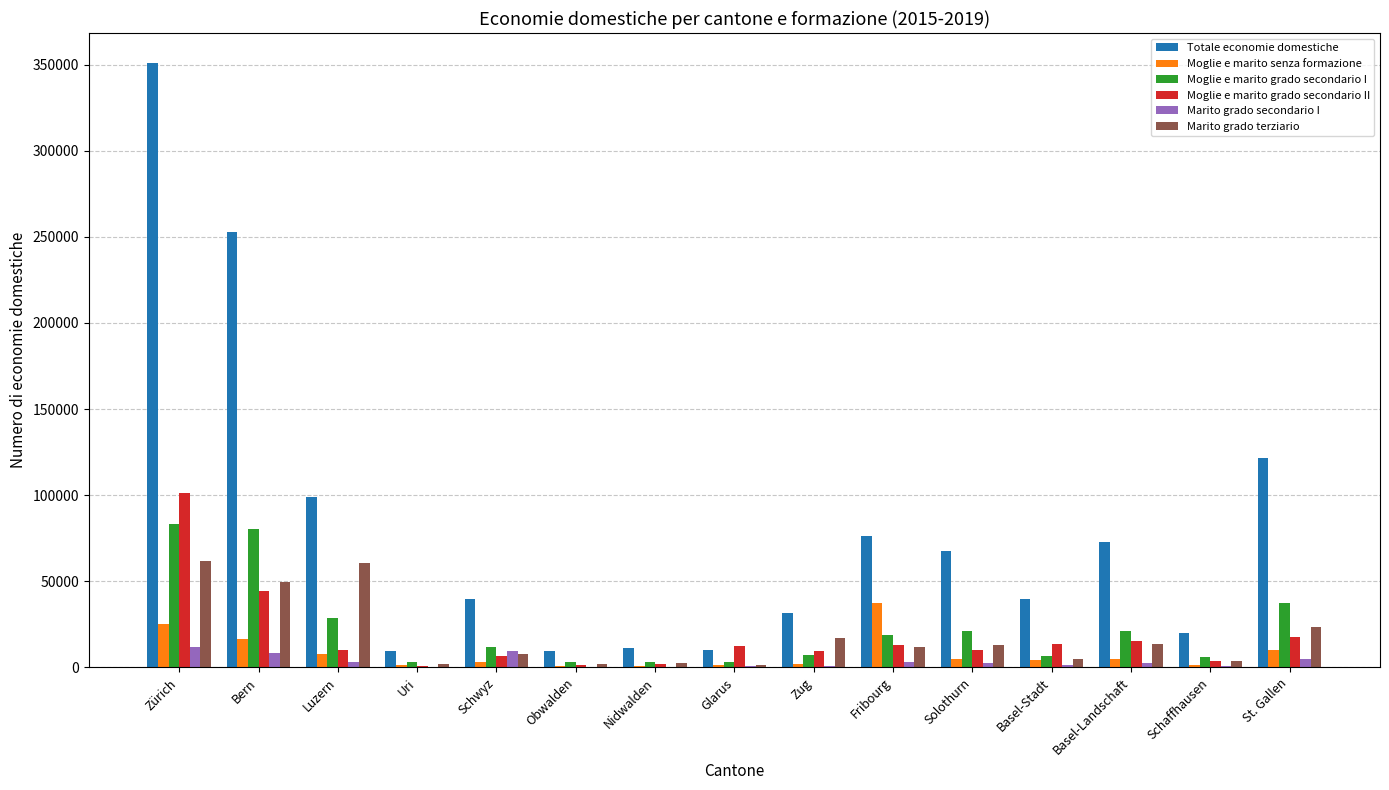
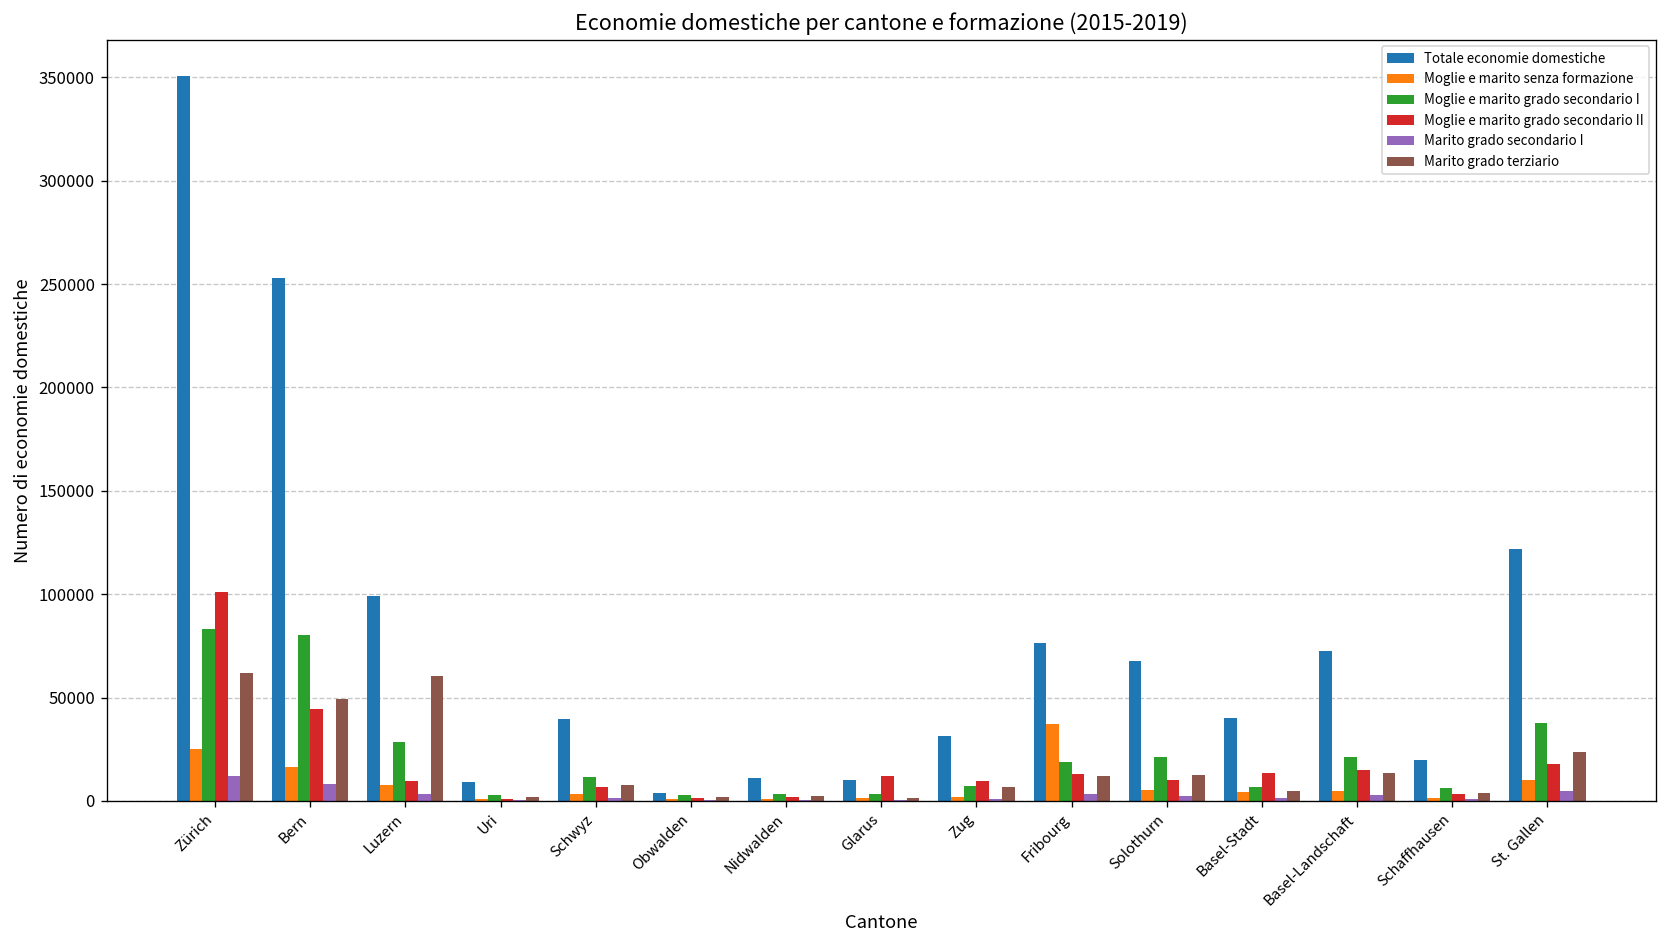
Marito grado secondario I, Schwyz: 10000 -> 2000
Totale economie domestiche, Obwalden: 9000 -> 4000
Marito grado terziario, Zug: 17000 -> 7000
